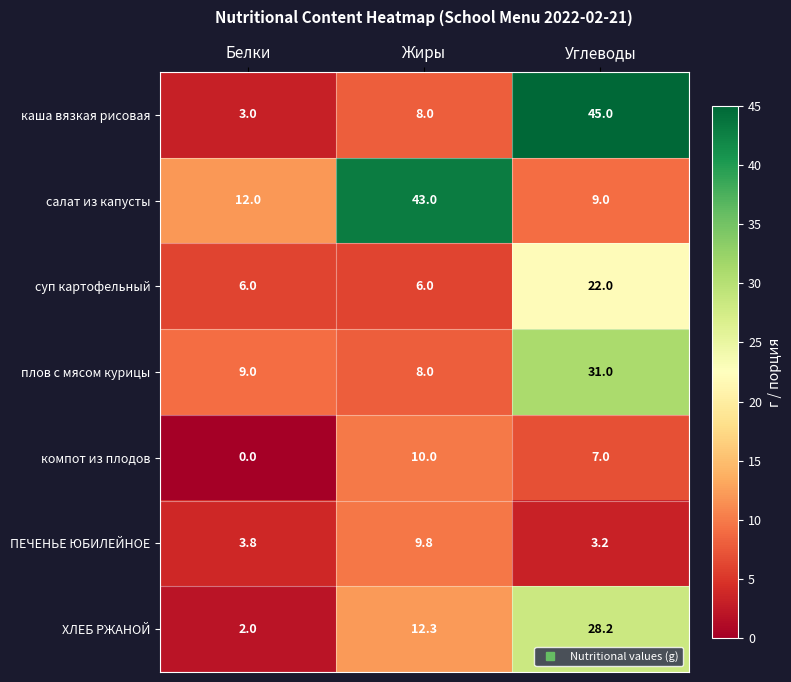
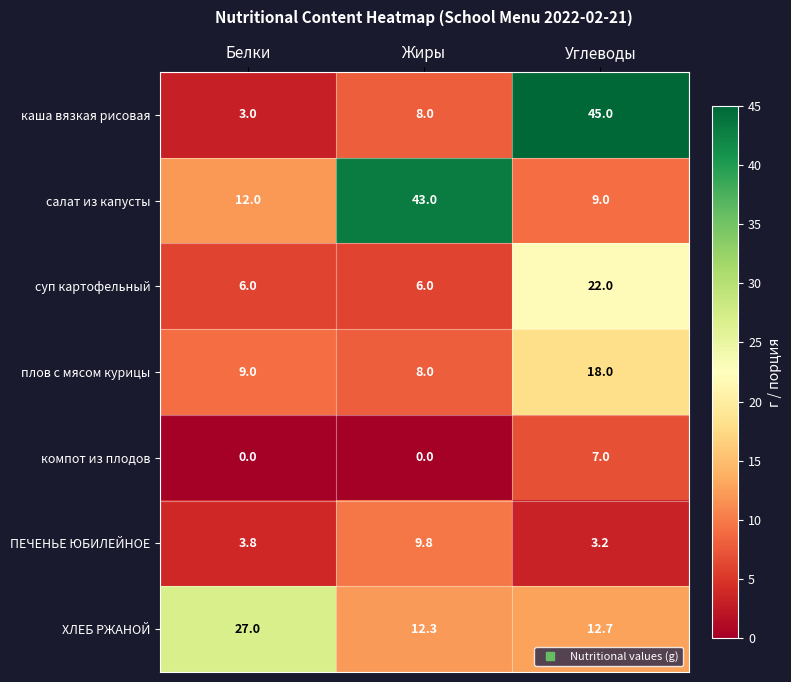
плов с мясом курицы, Углеводы: 31.0 -> 18.0
компот из плодов, Жиры: 10.0 -> 0.0
ХЛЕБ РЖАНОЙ, Белки: 2.0 -> 27.0
ХЛЕБ РЖАНОЙ, Углеводы: 28.2 -> 12.7
